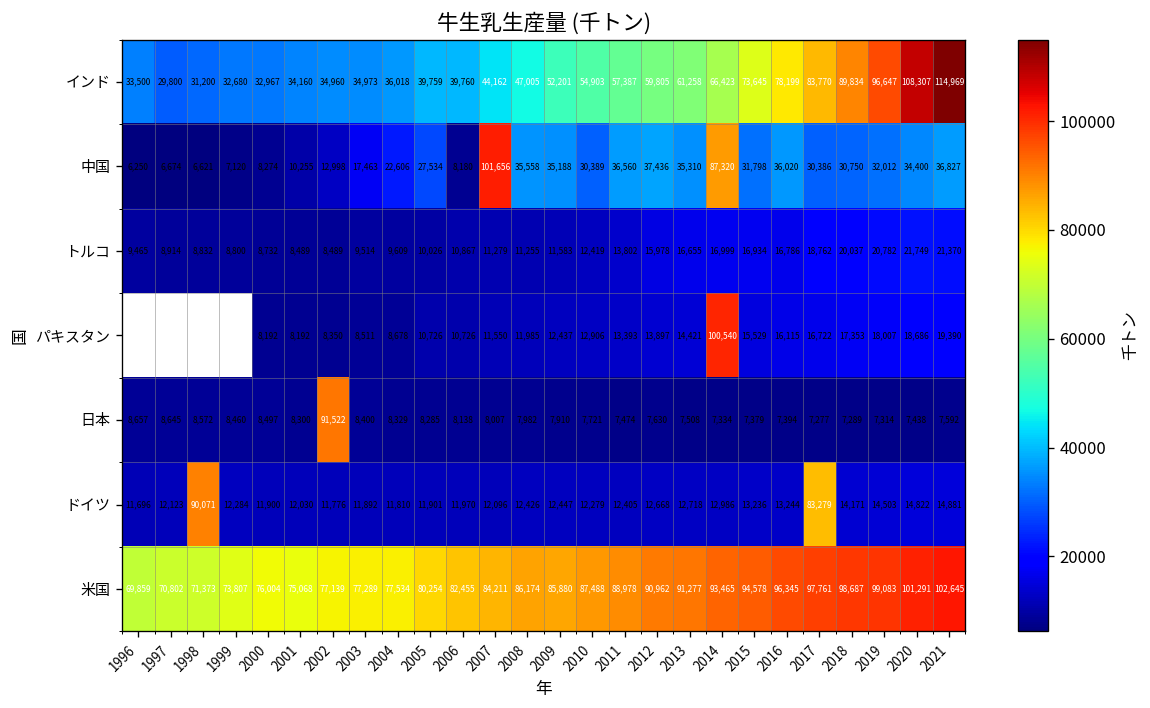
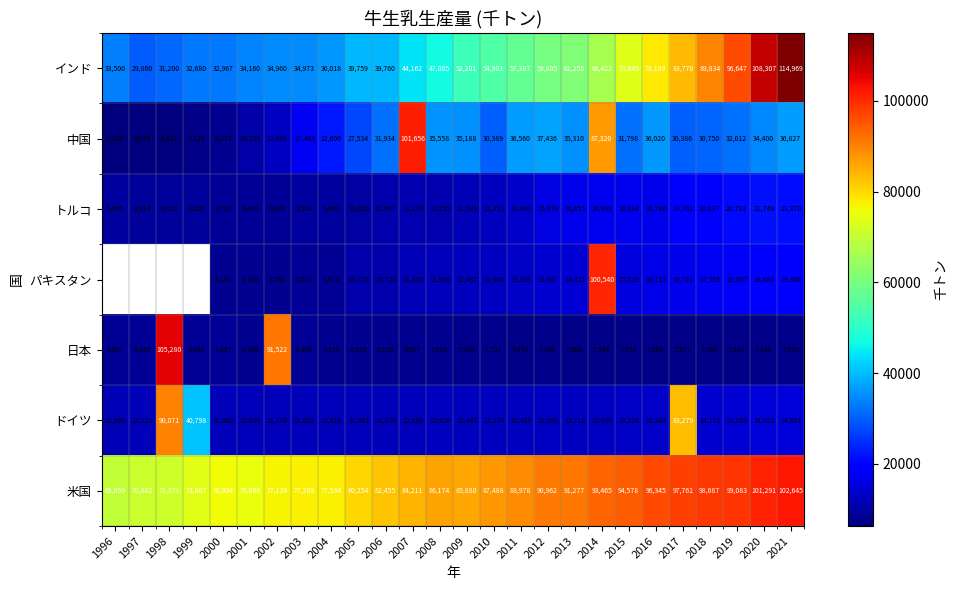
中国, 2006: 8,180 -> 31,934
日本, 1998: 8,572 -> 105,280
ドイツ, 1999: 12,284 -> 40,798
